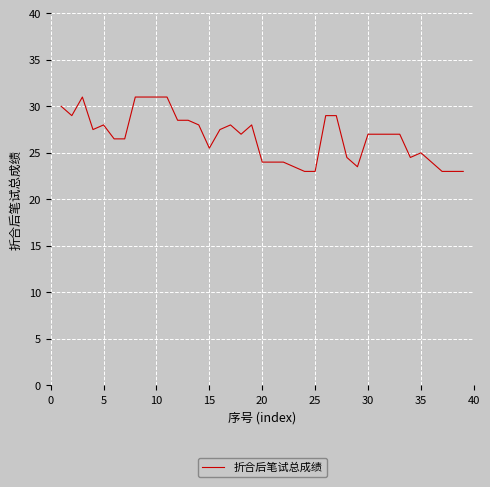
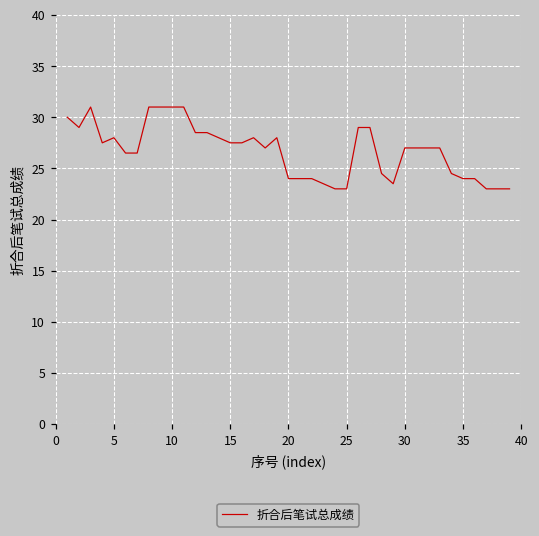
15: 26 -> 28
35: 25 -> 24
